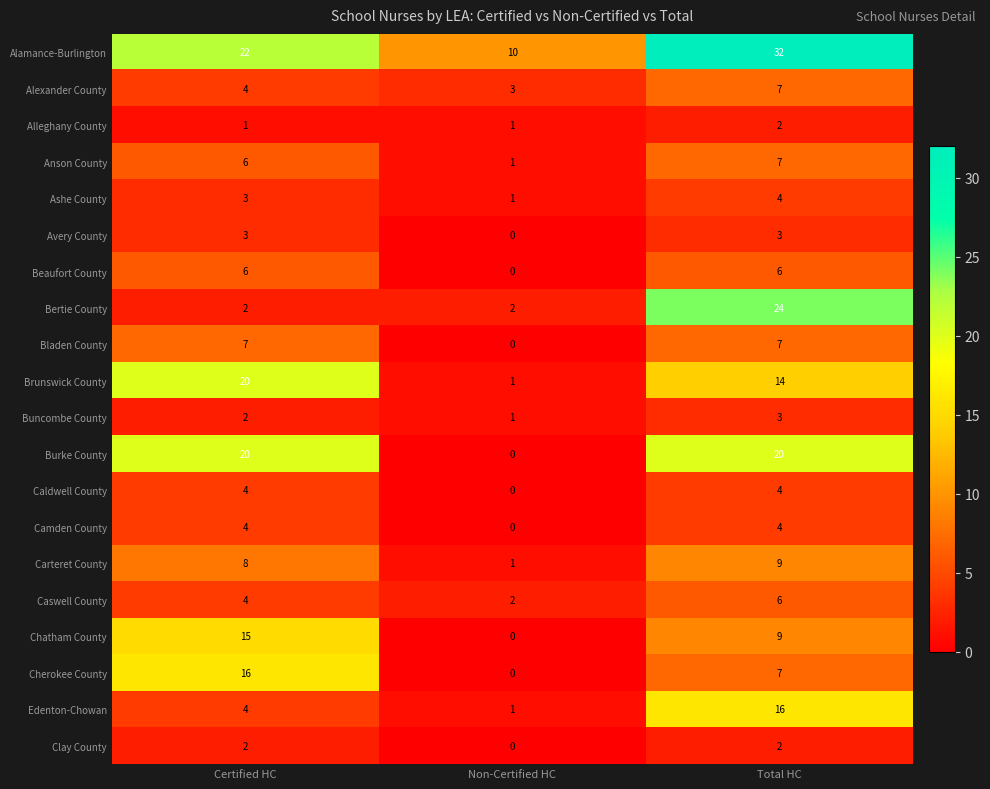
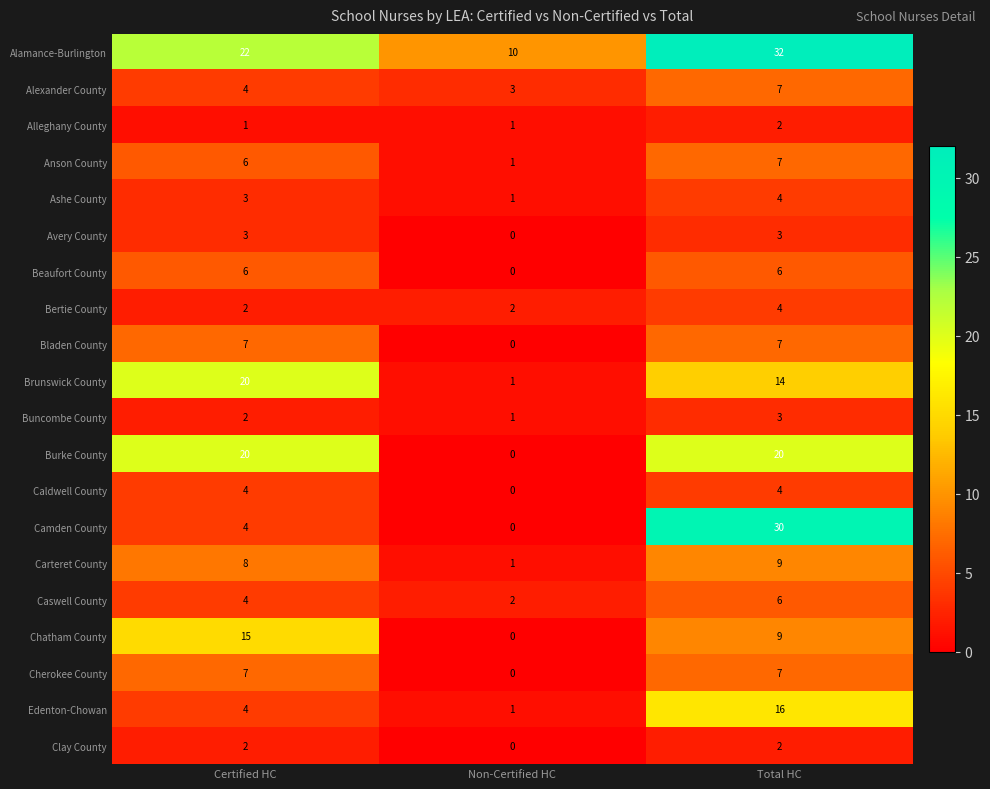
Bertie County, Total HC: 24 -> 4
Camden County, Total HC: 4 -> 30
Cherokee County, Certified HC: 16 -> 7
